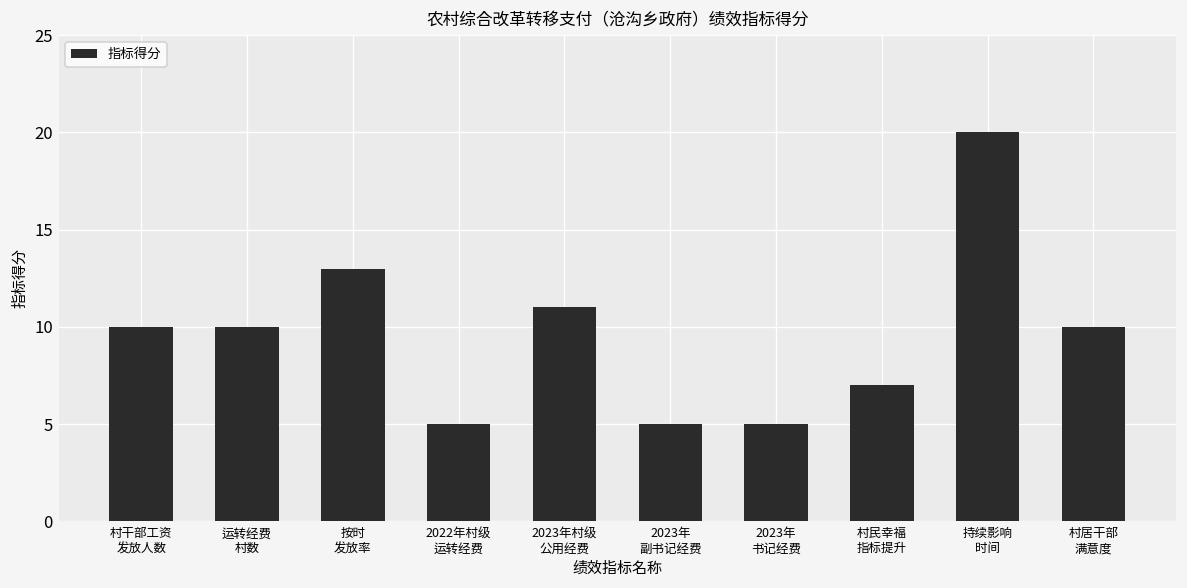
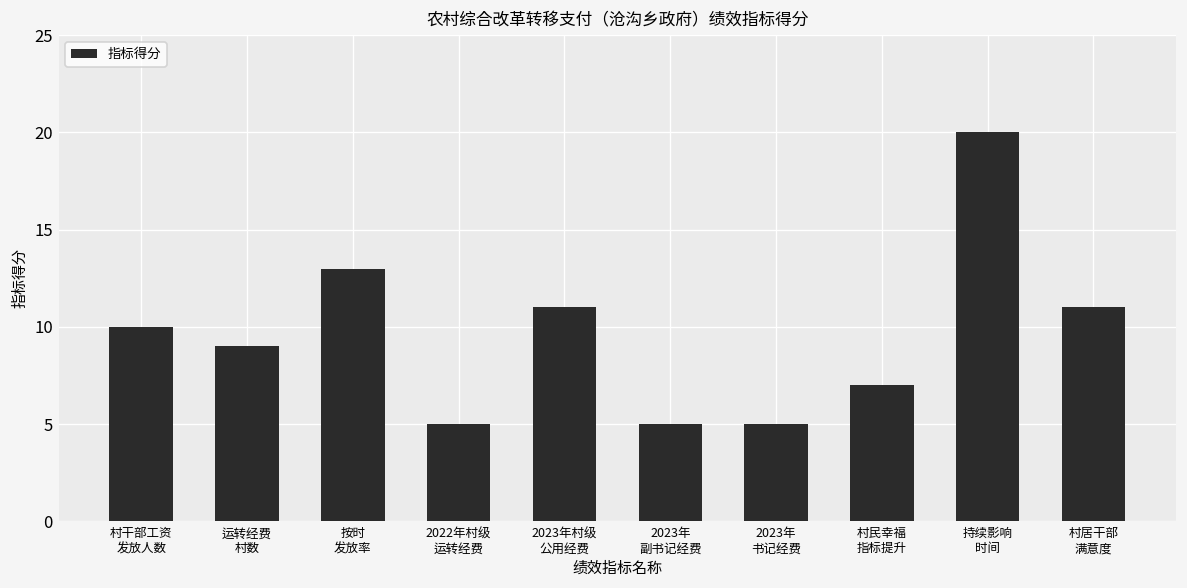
运转经费 村数: 10 -> 9
村居干部 满意度: 10 -> 11
